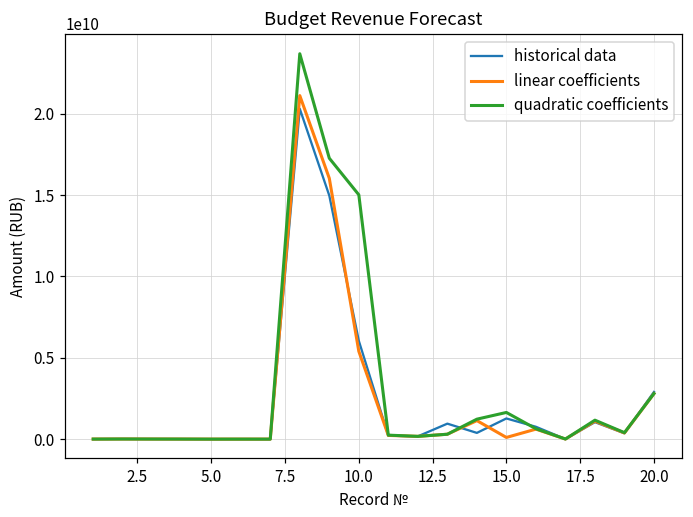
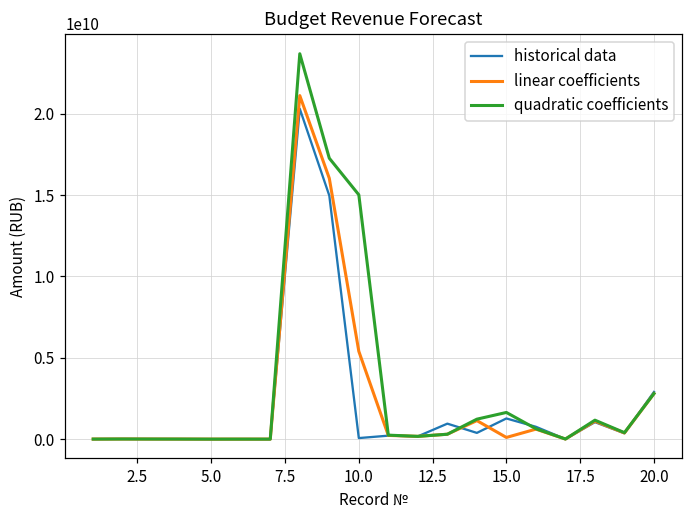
historical data, 10.0: 6000000000 -> 100000000
